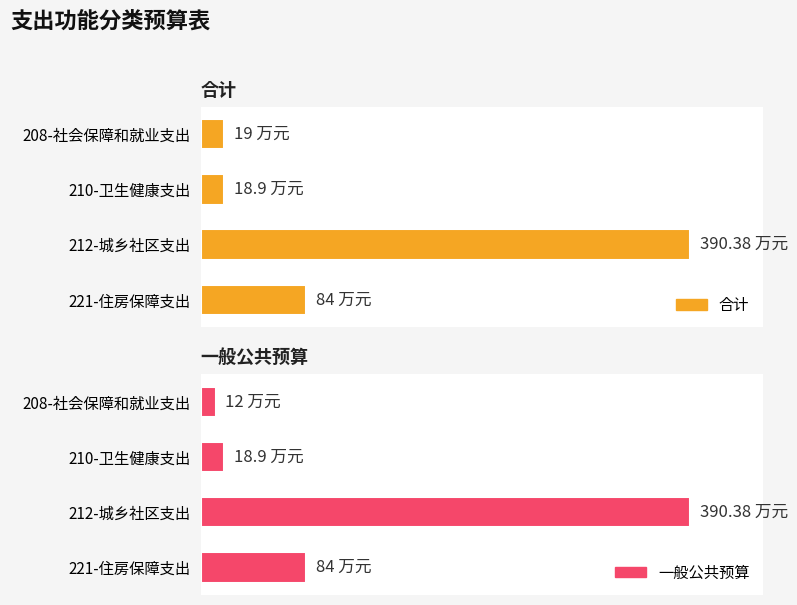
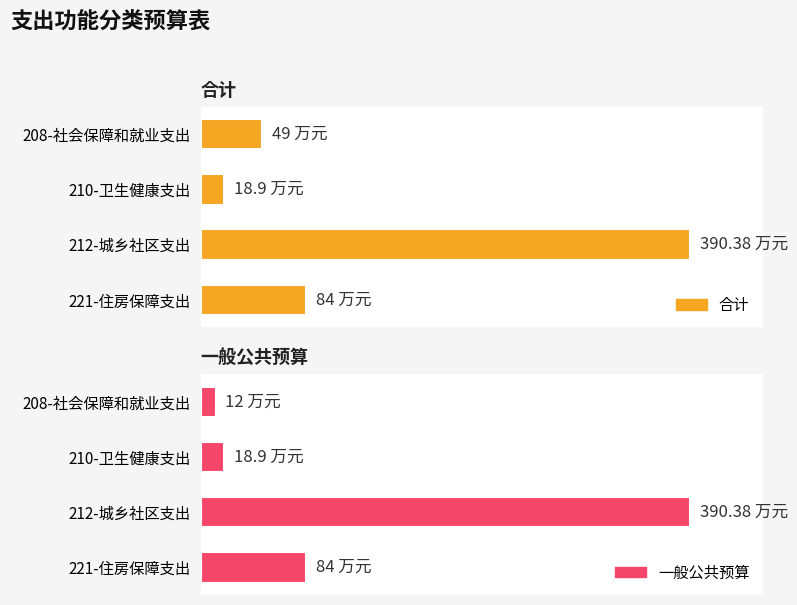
合计, 208-社会保障和就业支出: 19 -> 49
